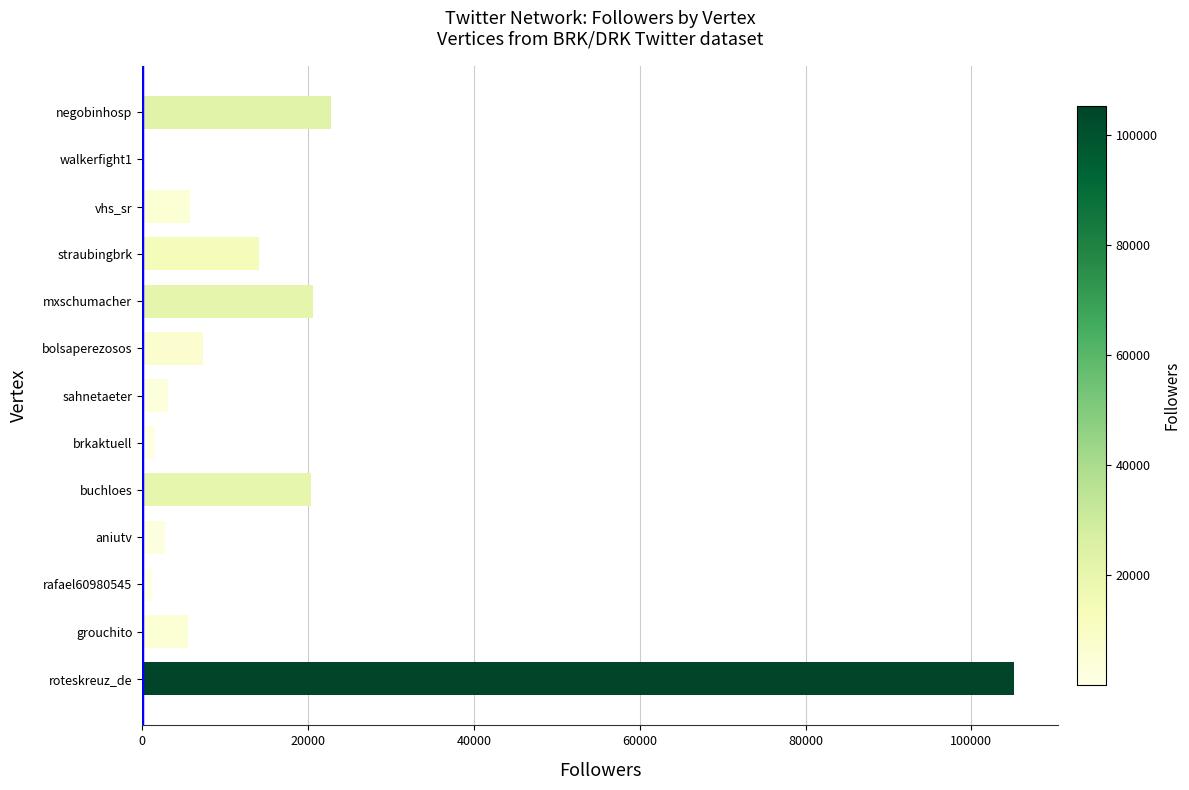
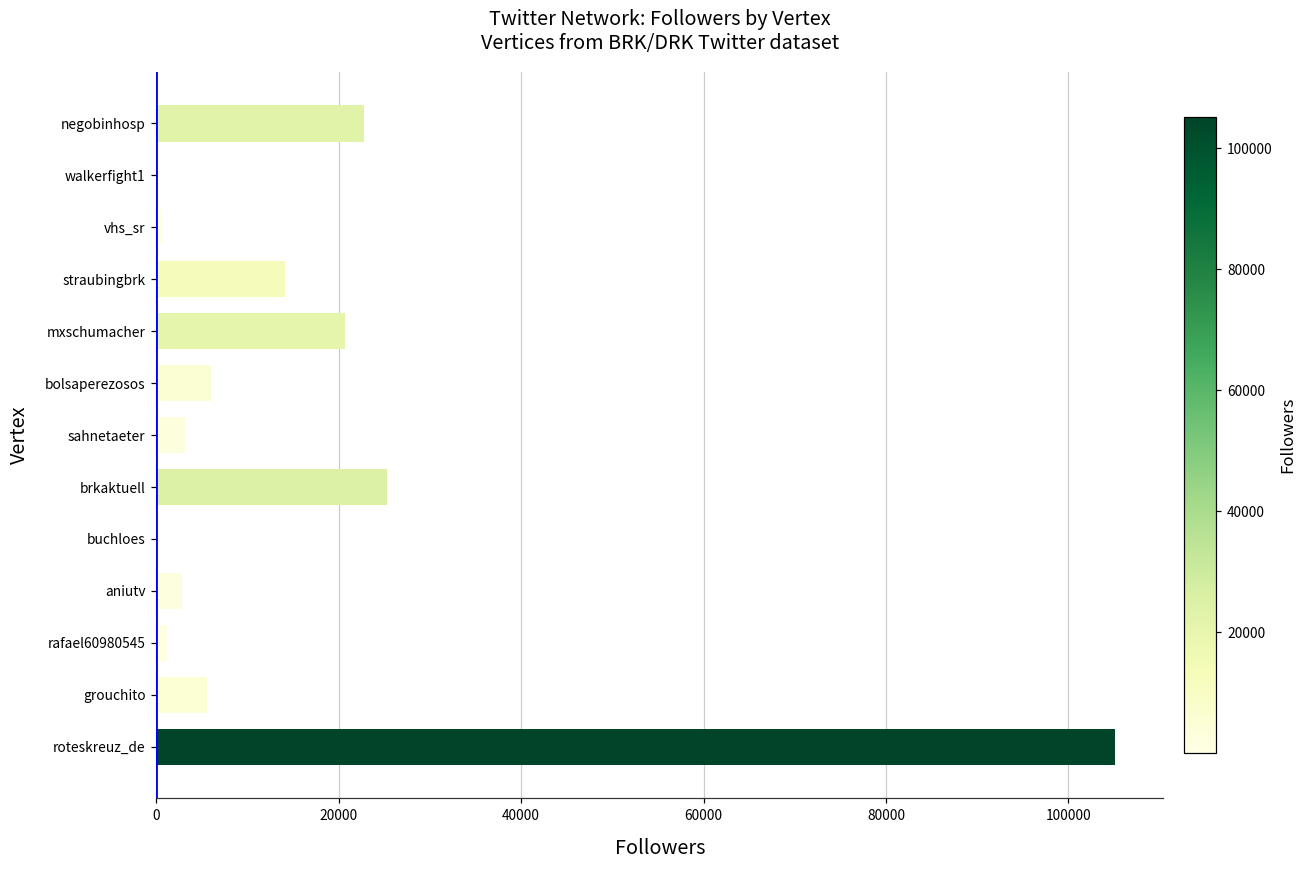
vhs_sr: 6000 -> 1000
bolsaperezosos: 7000 -> 6000
brkaktuell: 2000 -> 25000
buchloes: 20000 -> 0
